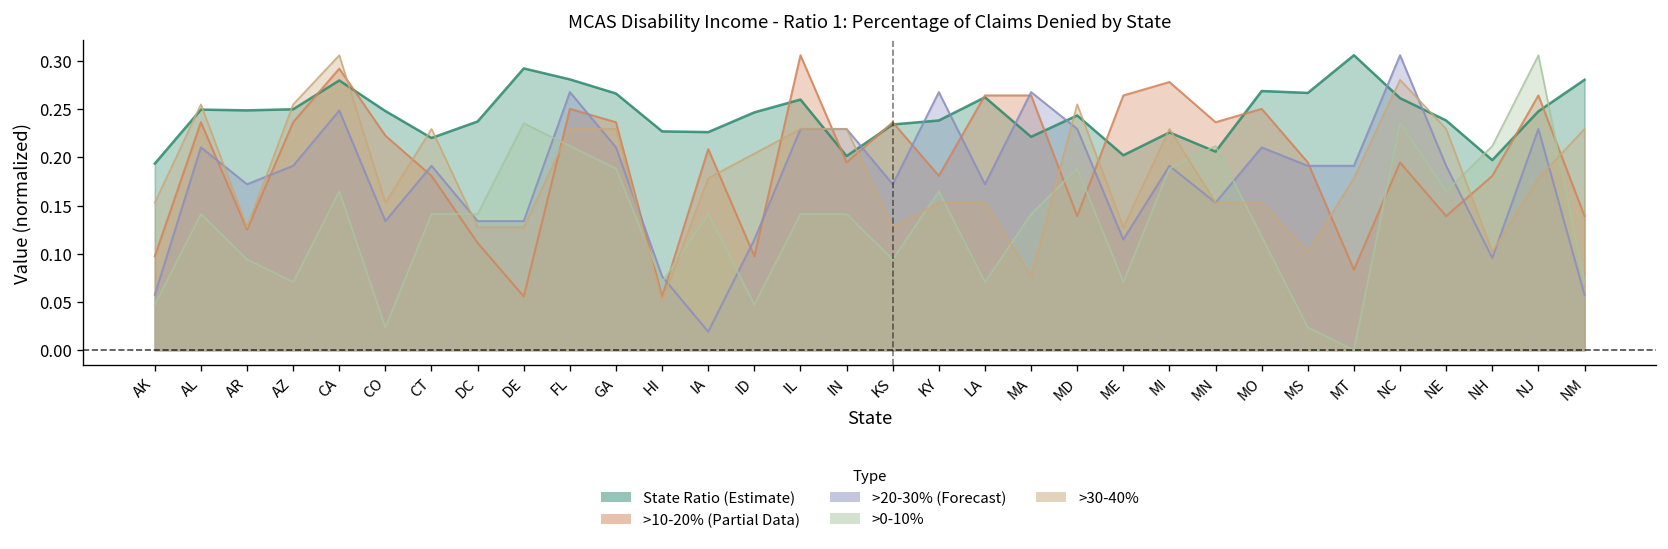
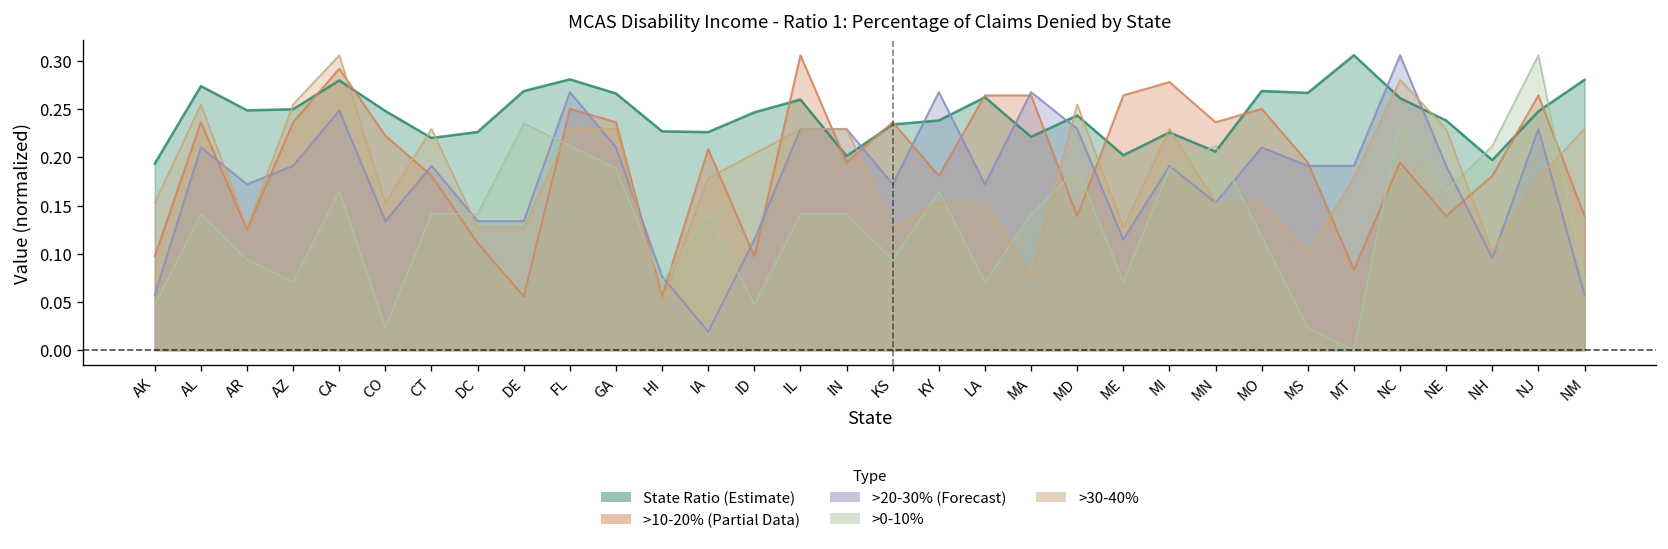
State Ratio (Estimate), AL: 0.25 -> 0.27
State Ratio (Estimate), DC: 0.24 -> 0.23
State Ratio (Estimate), DE: 0.29 -> 0.27
